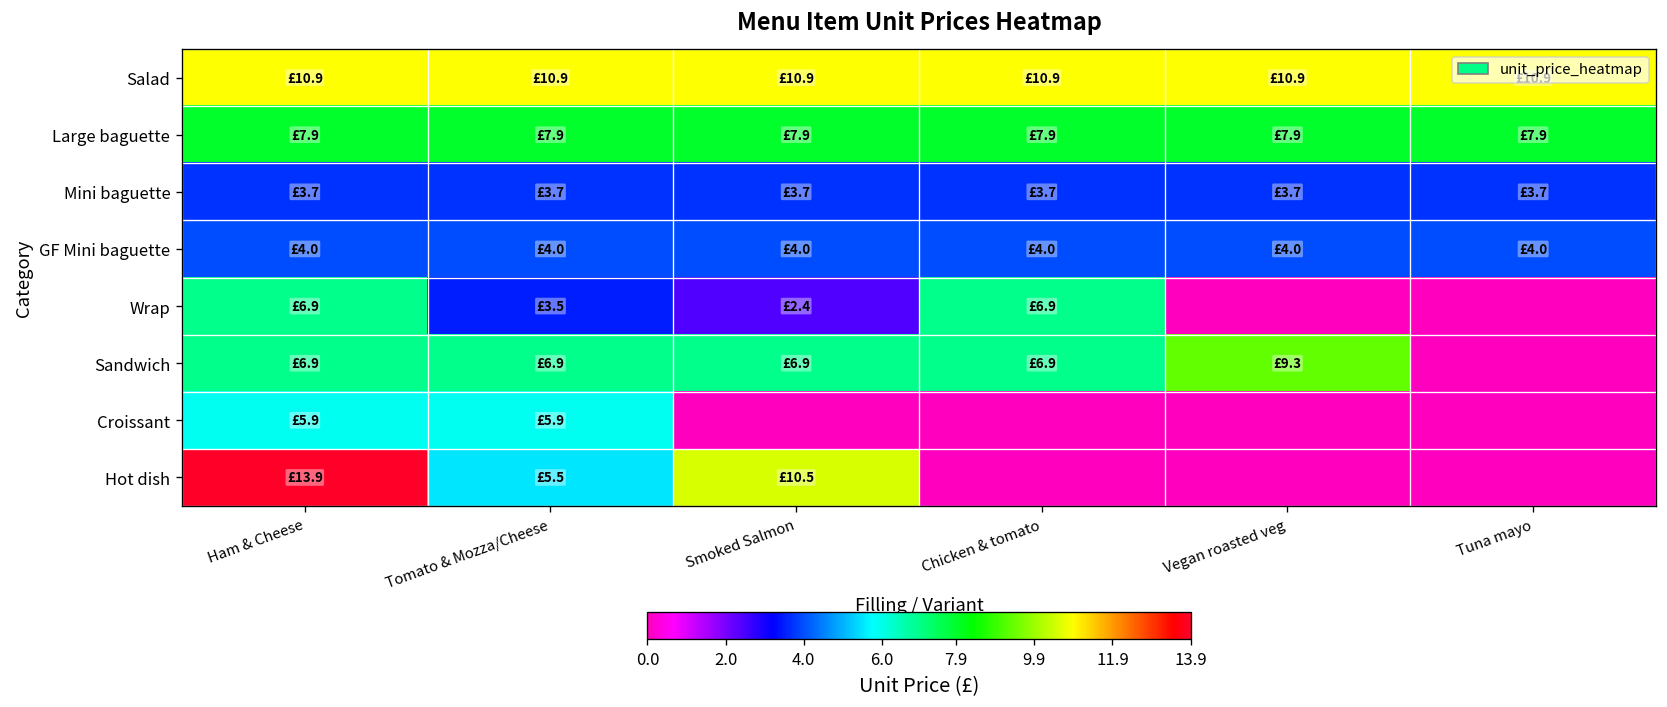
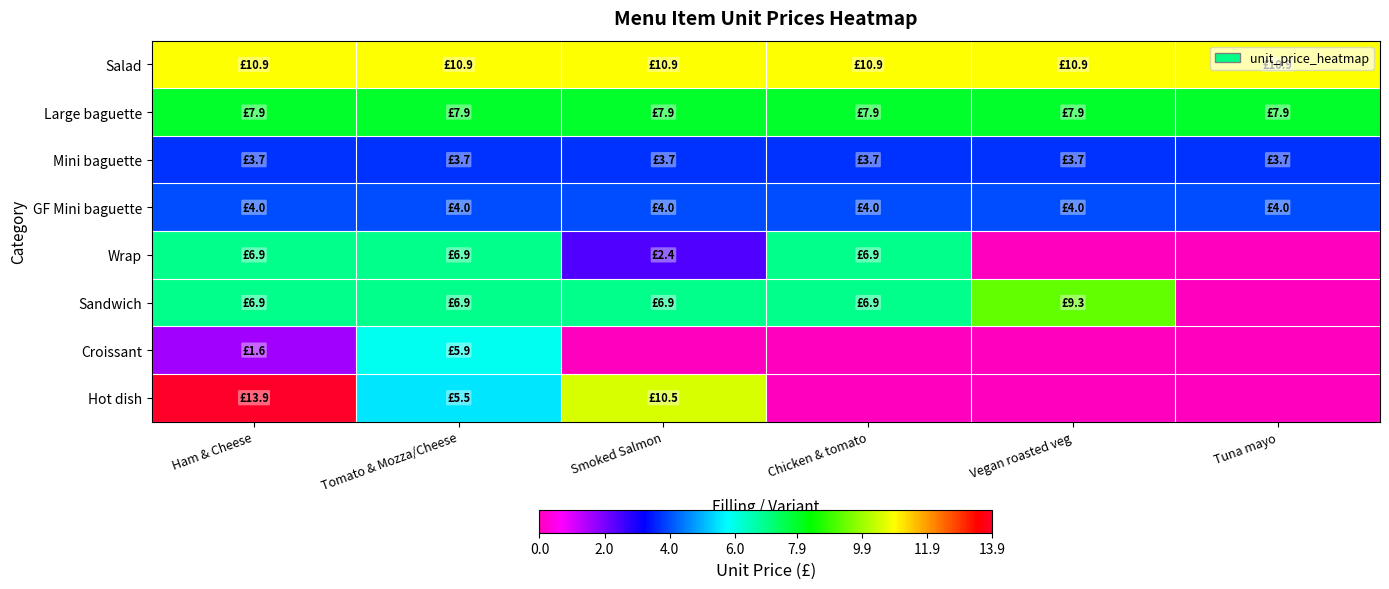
Wrap, Tomato & Mozza/Cheese: £3.5 -> £6.9
Croissant, Ham & Cheese: £5.9 -> £1.6
